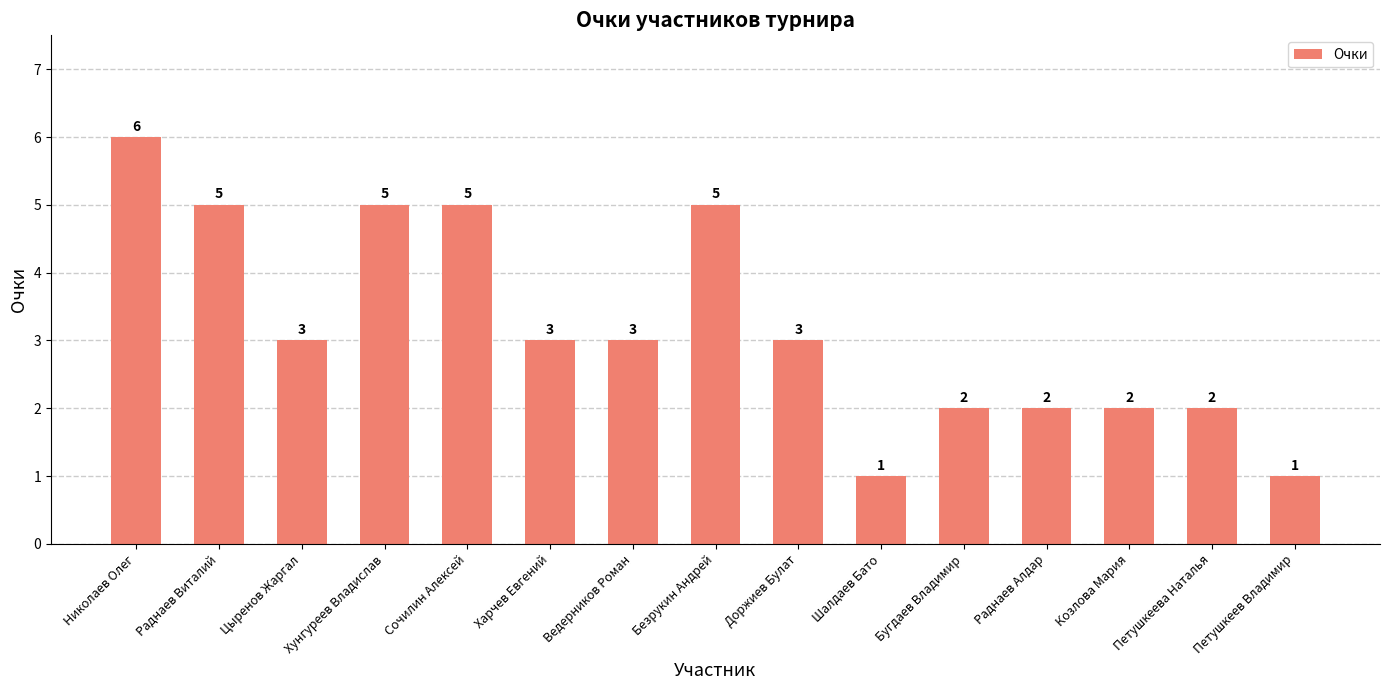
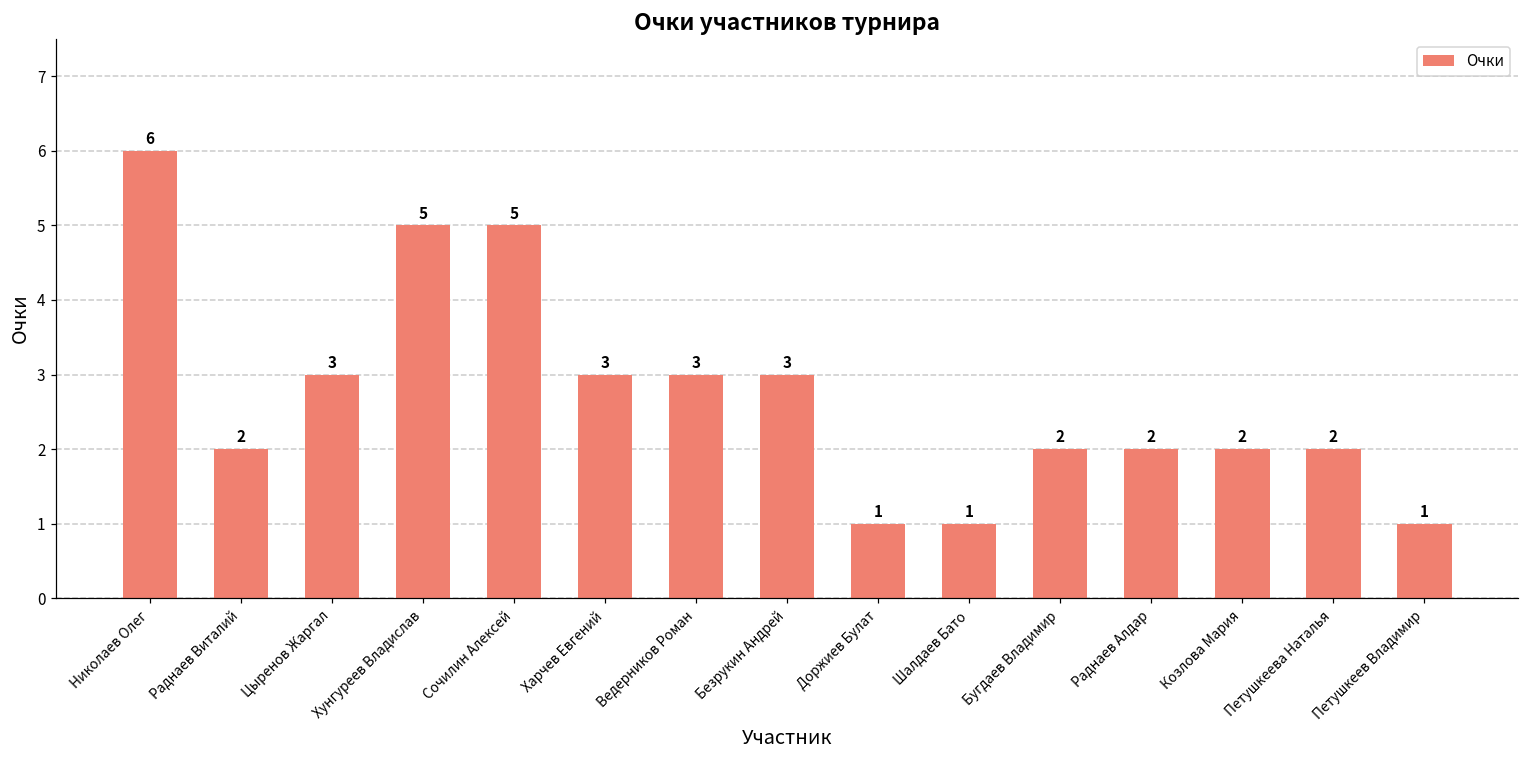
Раднаев Виталий: 5 -> 2
Безрукин Андрей: 5 -> 3
Доржиев Булат: 3 -> 1
